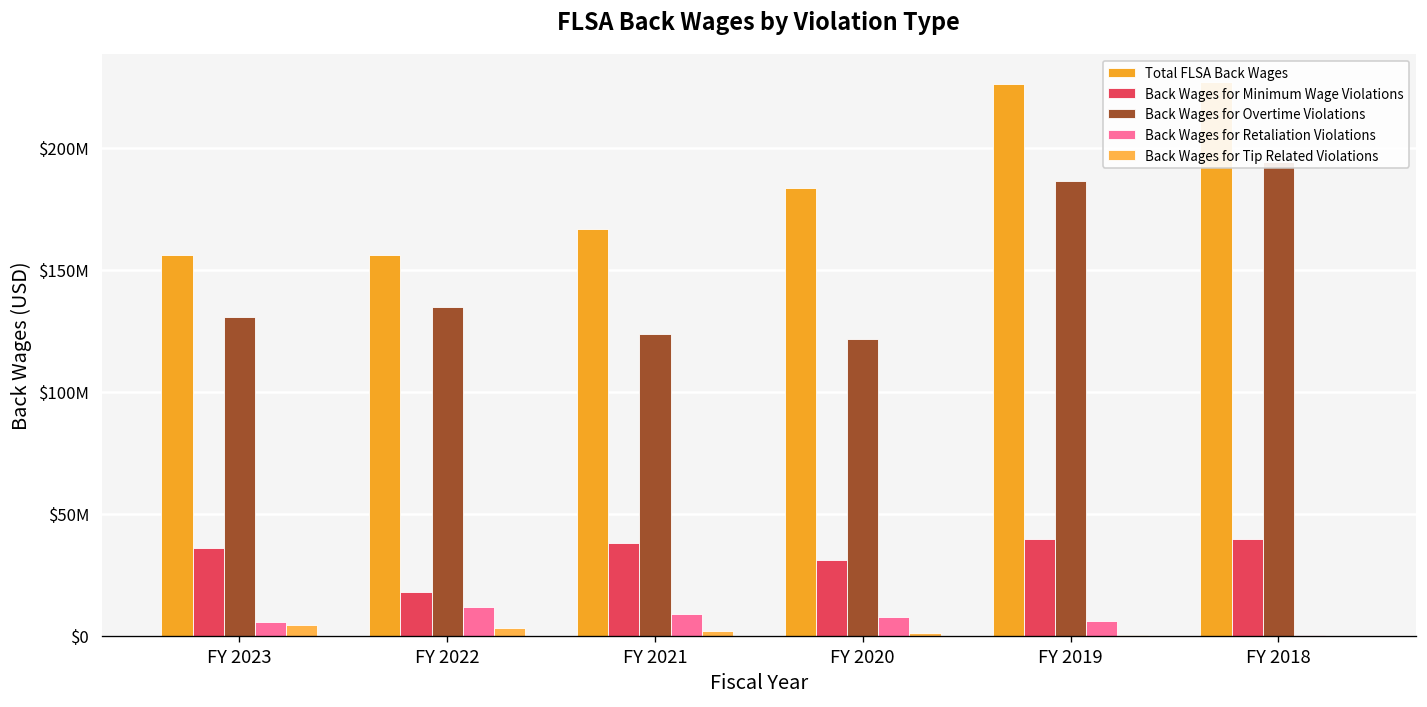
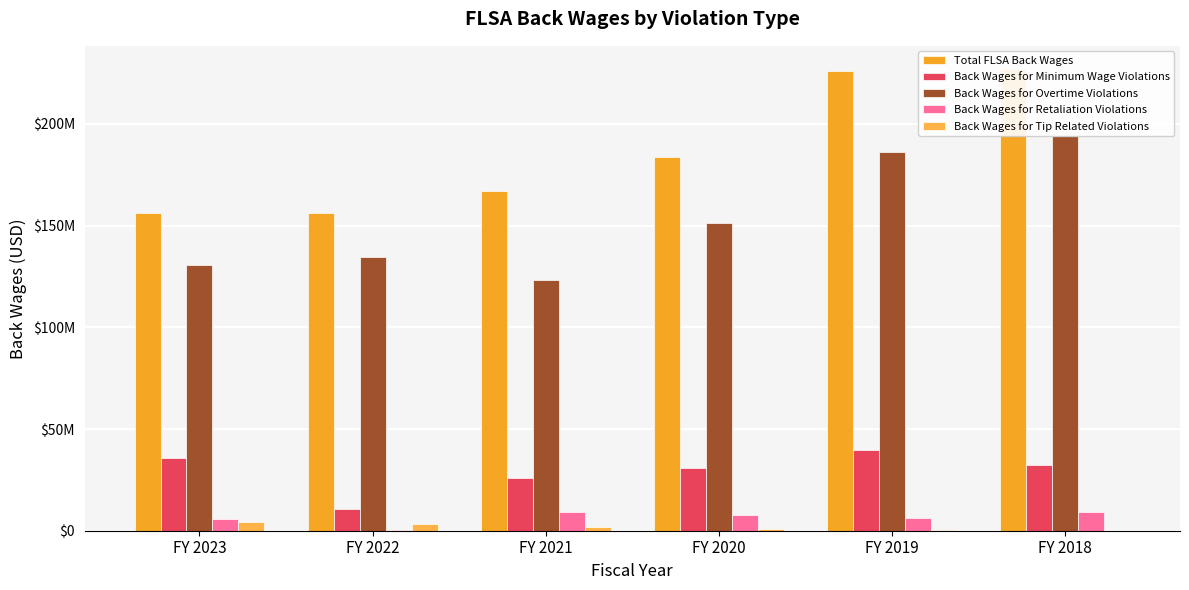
Back Wages for Minimum Wage Violations, FY 2022: $18000000 -> $11000000
Back Wages for Retaliation Violations, FY 2022: $12000000 -> $0
Back Wages for Minimum Wage Violations, FY 2021: $38000000 -> $26000000
Back Wages for Overtime Violations, FY 2020: $121000000 -> $151000000
Back Wages for Minimum Wage Violations, FY 2018: $40000000 -> $32000000
Back Wages for Retaliation Violations, FY 2018: $0 -> $9000000
